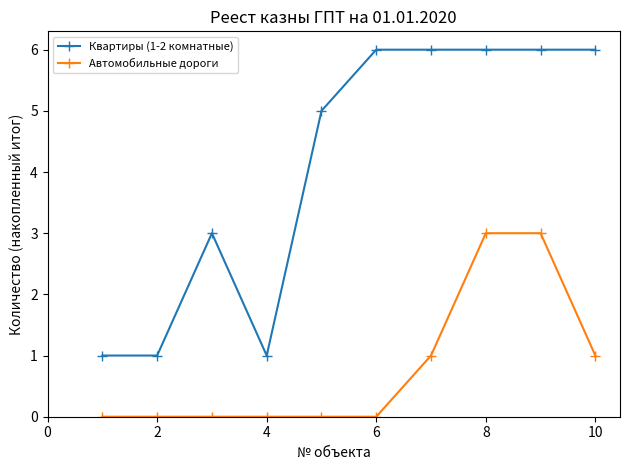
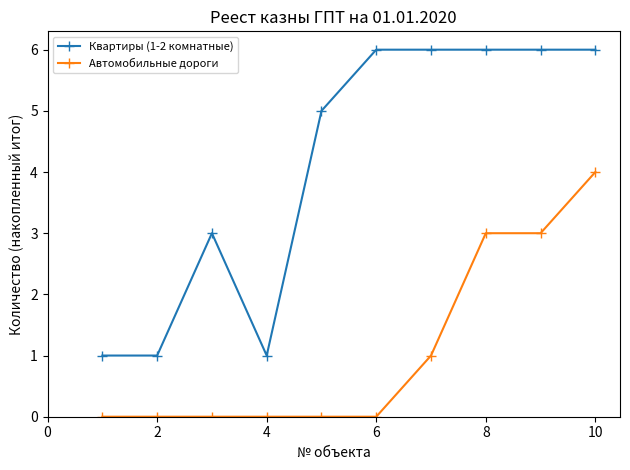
Автомобильные дороги, 10: 1 -> 4
